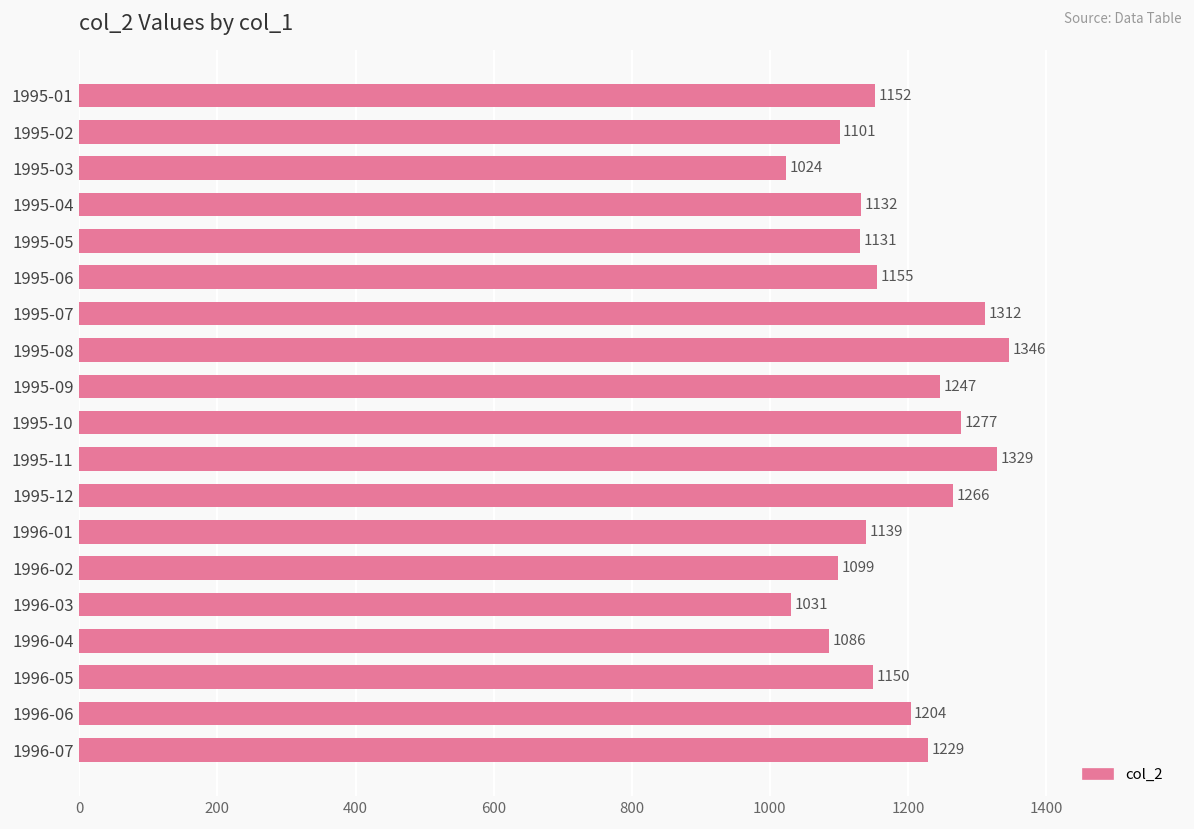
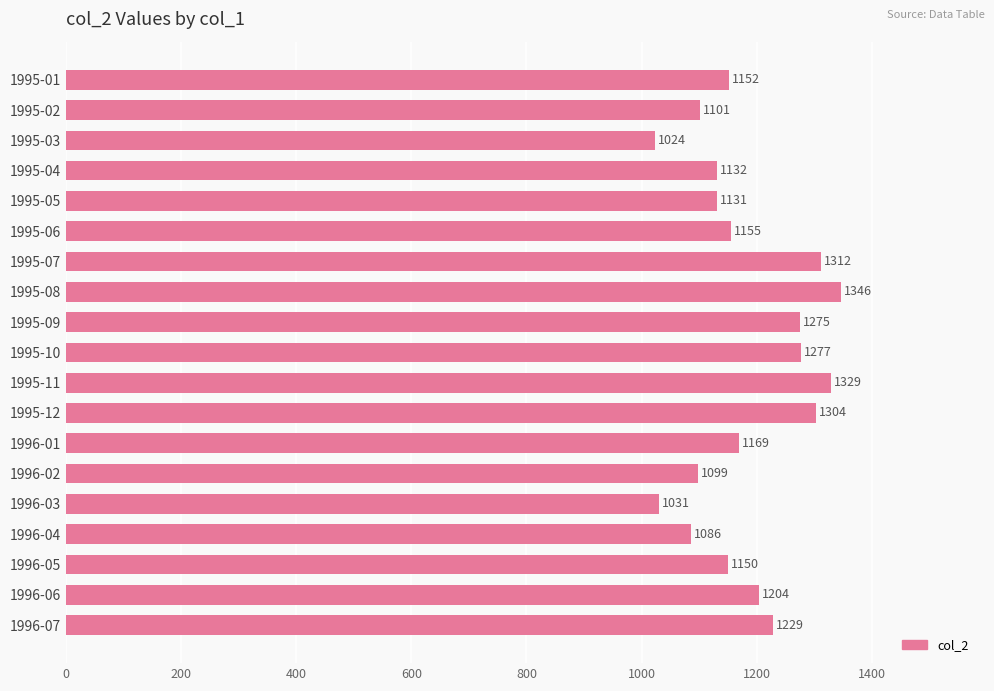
1995-09: 1247 -> 1275
1995-12: 1266 -> 1304
1996-01: 1139 -> 1169
